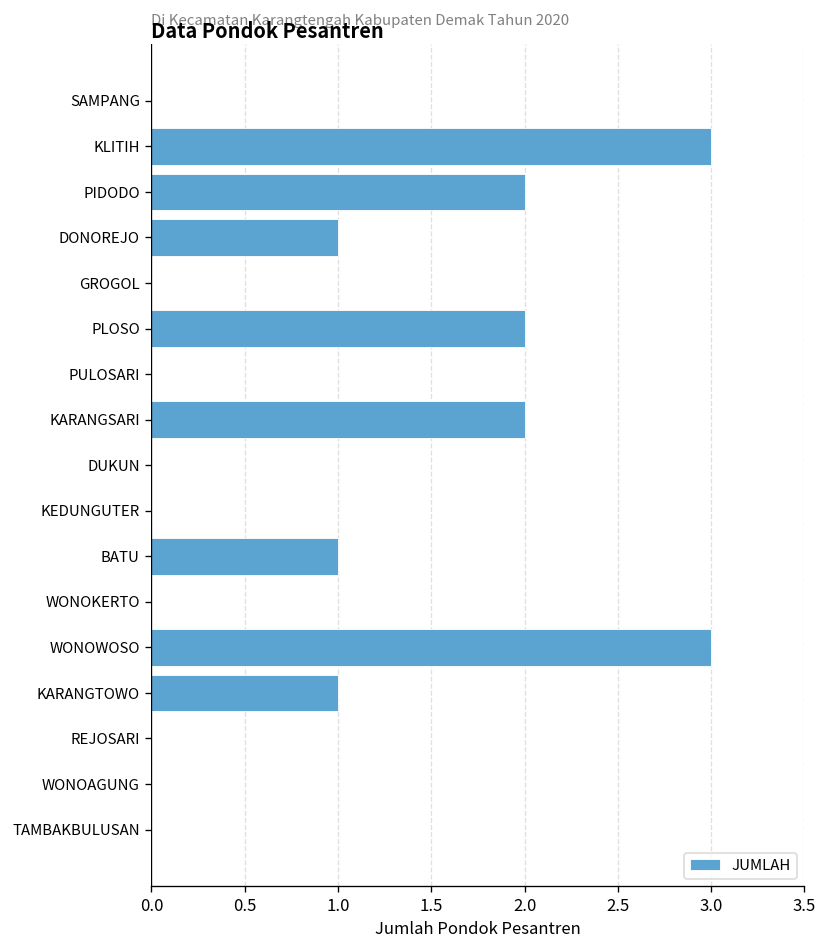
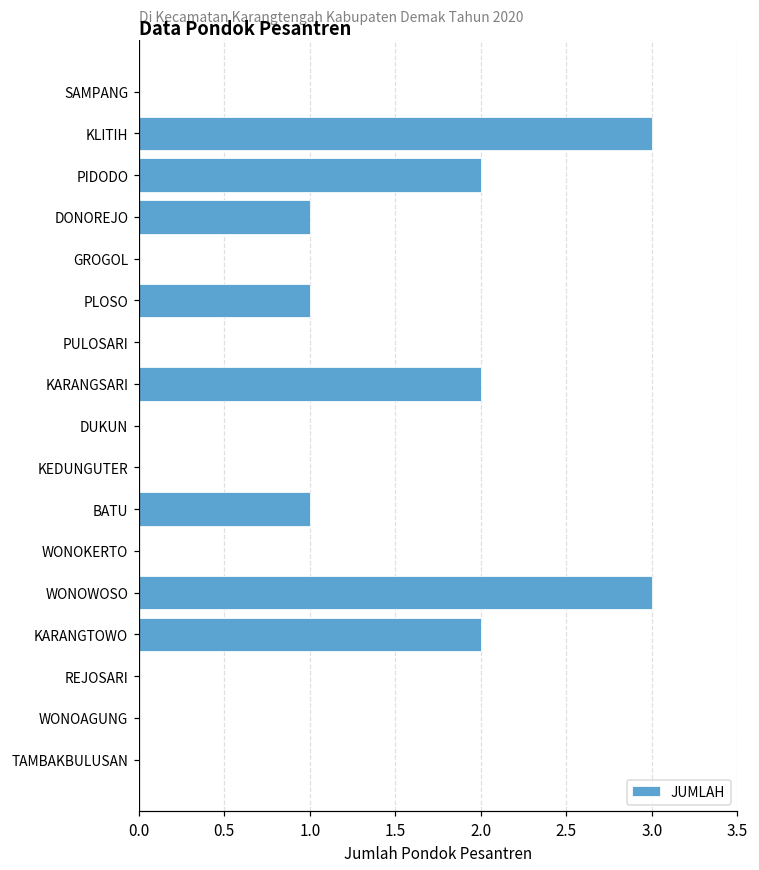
PLOSO: 2 -> 1
KARANGTOWO: 1 -> 2
